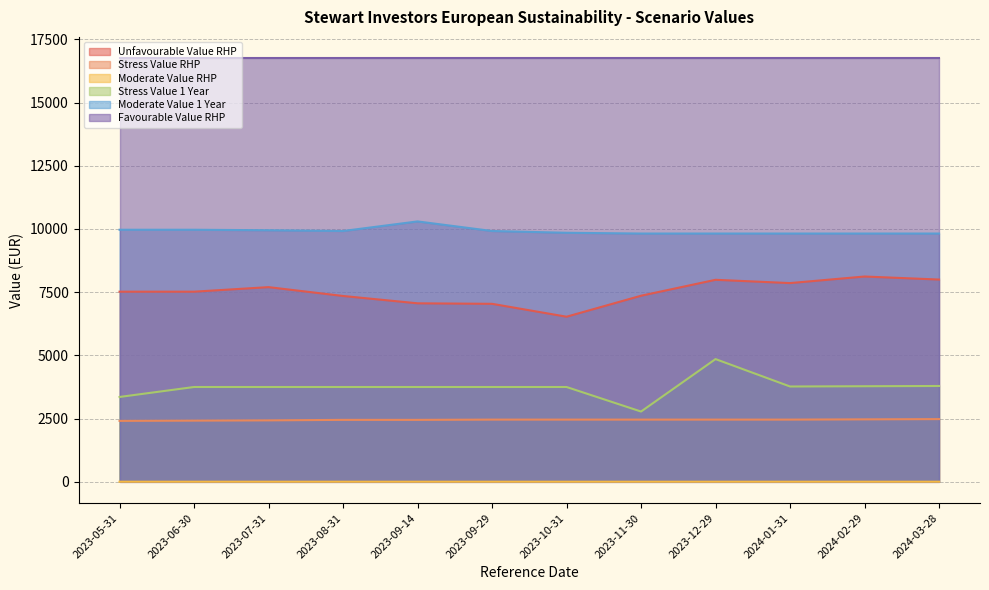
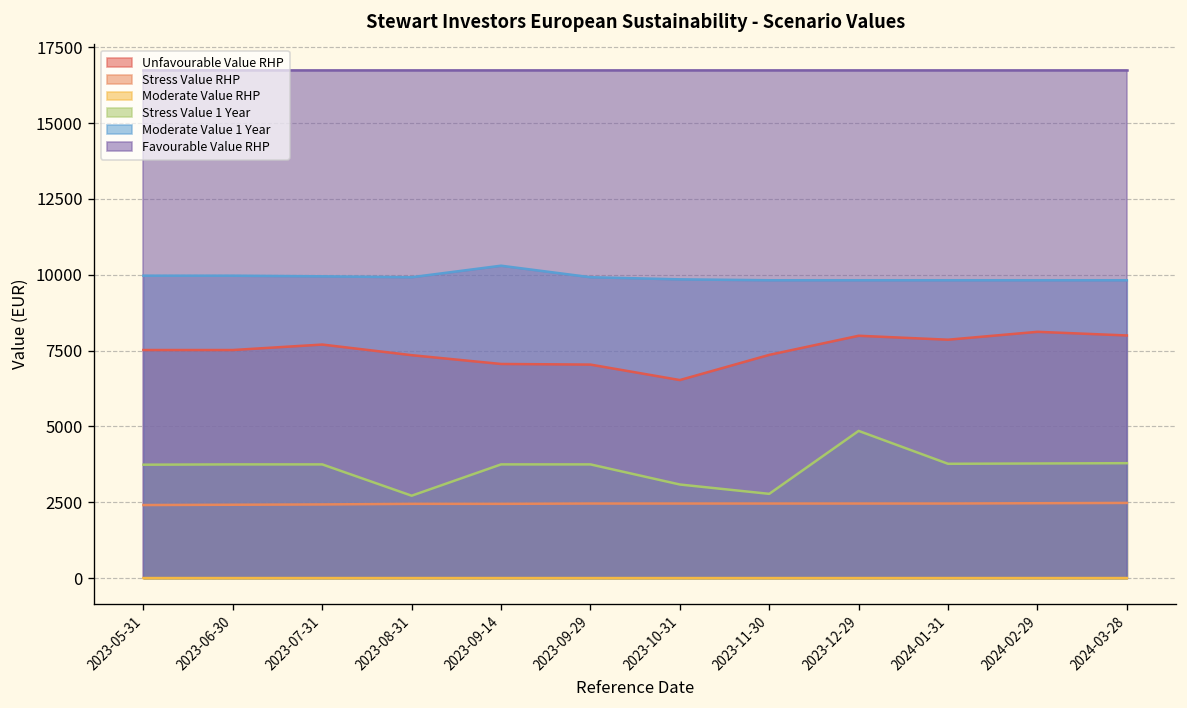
Stress Value 1 Year, 2023-05-31: 3400 -> 3700
Stress Value 1 Year, 2023-08-31: 3800 -> 2700
Stress Value 1 Year, 2023-10-31: 3800 -> 3100
